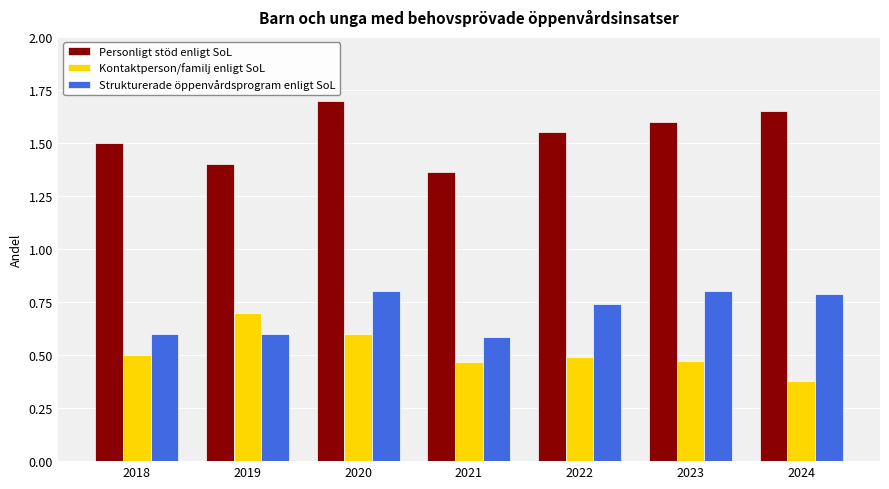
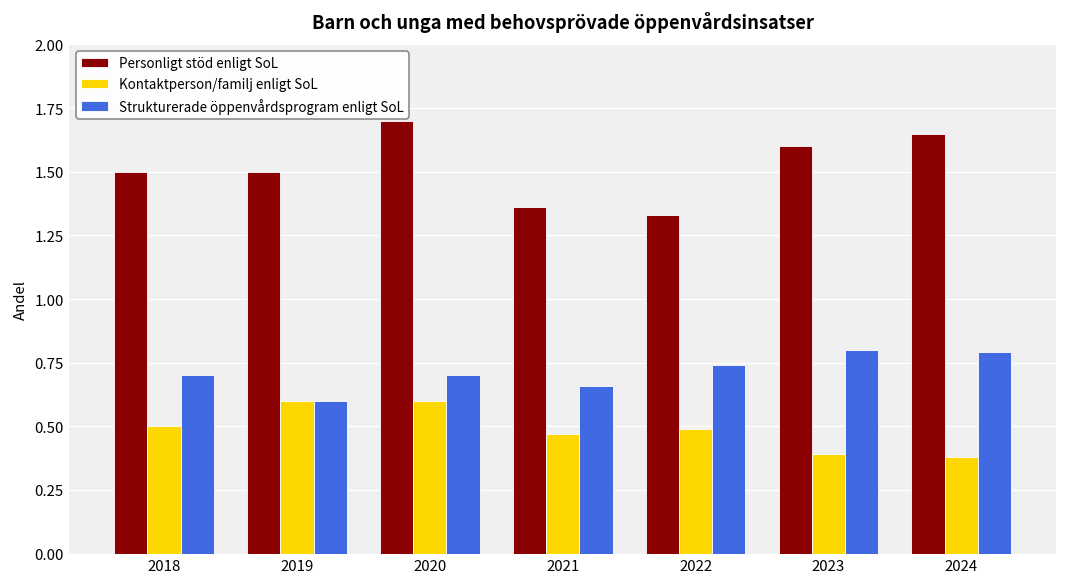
Strukturerade öppenvårdsprogram enligt SoL, 2018: 0.6 -> 0.7
Personligt stöd enligt SoL, 2019: 1.4 -> 1.5
Kontaktperson/familj enligt SoL, 2019: 0.7 -> 0.6
Strukturerade öppenvårdsprogram enligt SoL, 2020: 0.8 -> 0.7
Strukturerade öppenvårdsprogram enligt SoL, 2021: 0.59 -> 0.66
Personligt stöd enligt SoL, 2022: 1.55 -> 1.33
Kontaktperson/familj enligt SoL, 2023: 0.47 -> 0.39
